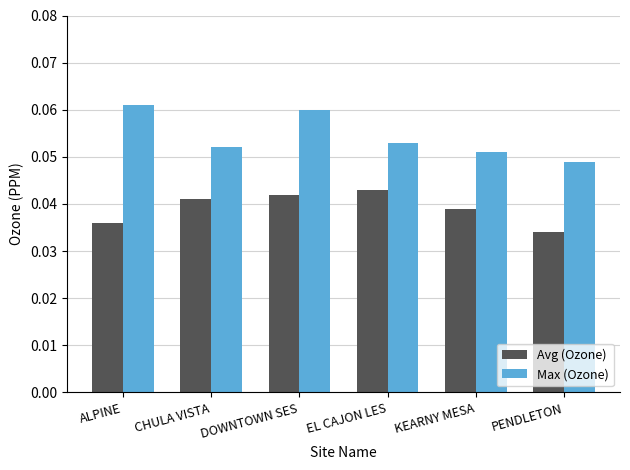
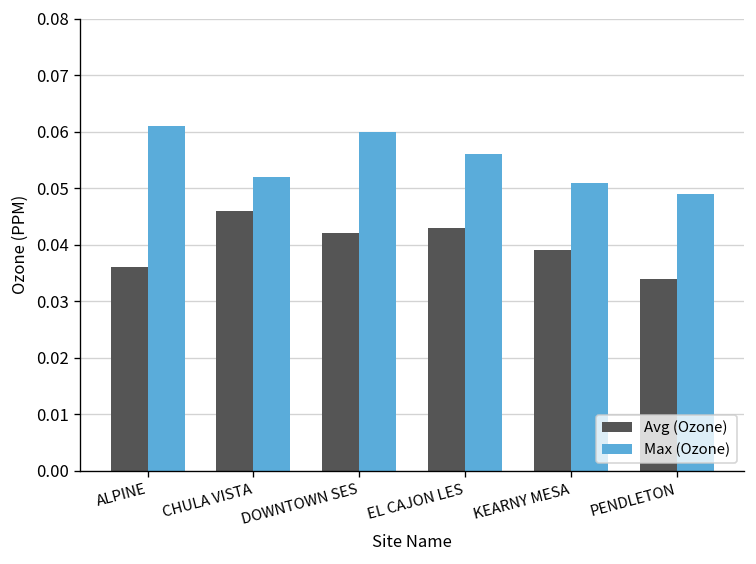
Avg (Ozone), CHULA VISTA: 0.041 -> 0.046
Max (Ozone), EL CAJON LES: 0.053 -> 0.056
